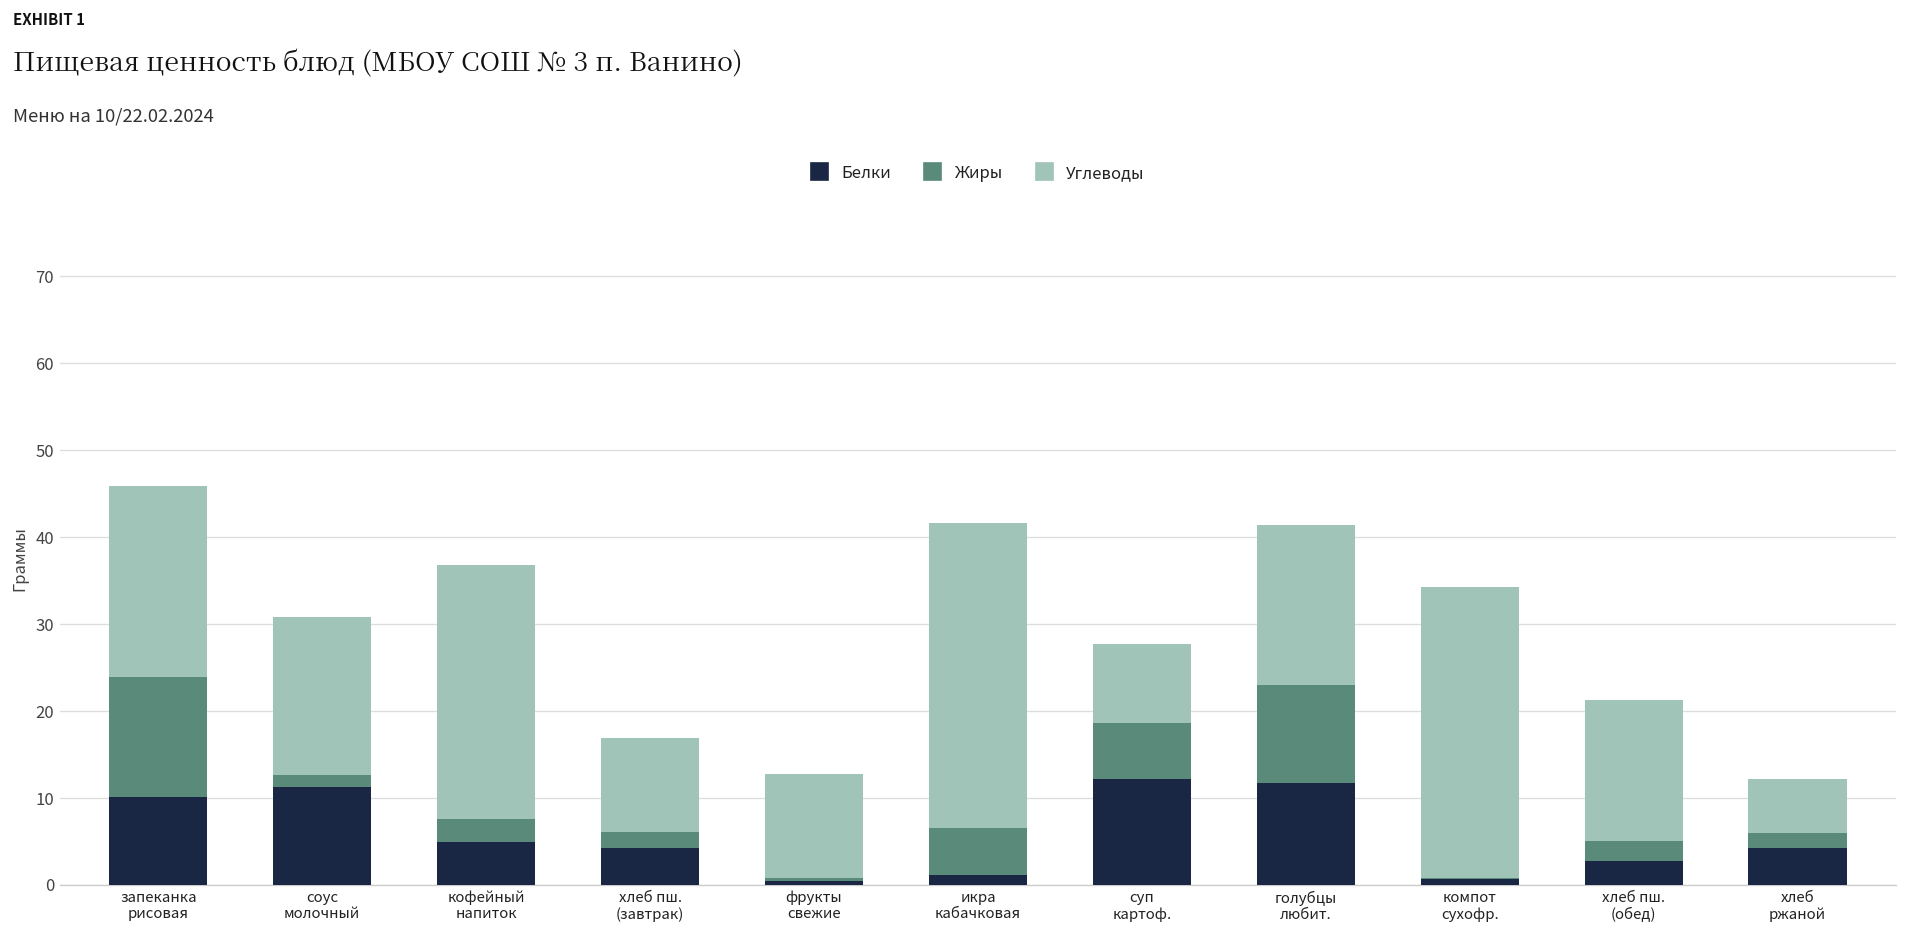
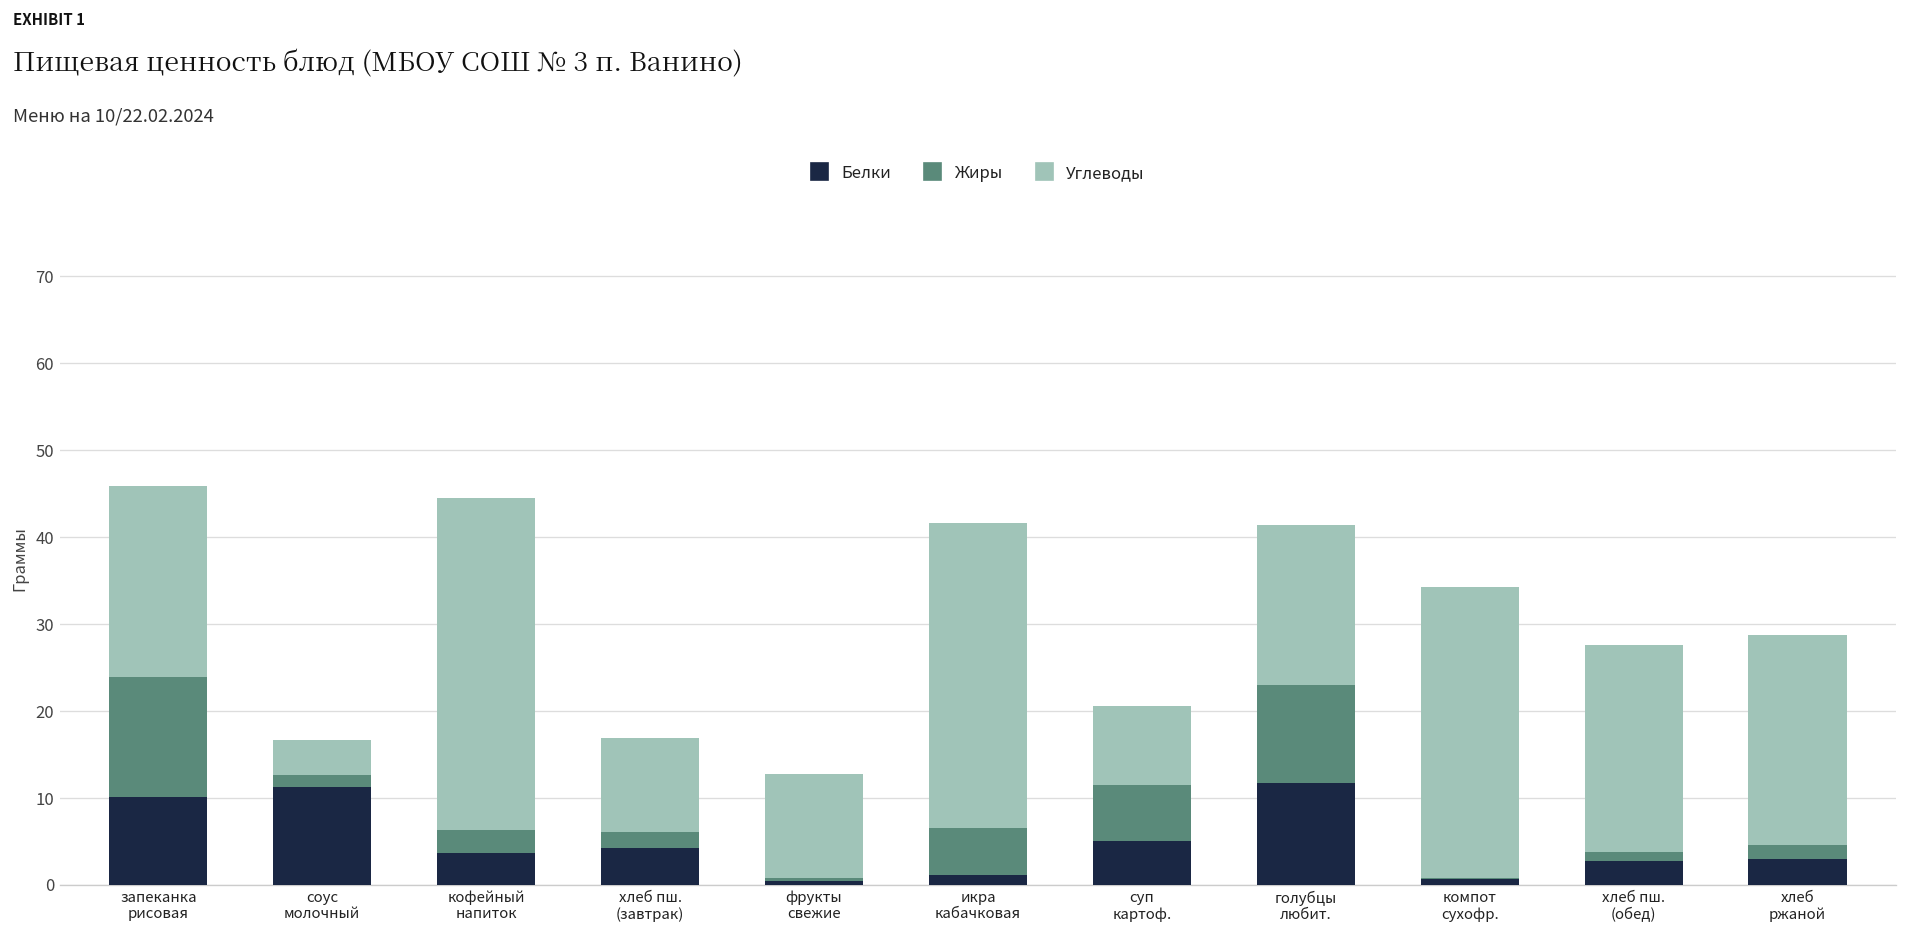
Углеводы, соус молочный: 18 -> 4
Белки, кофейный напиток: 5 -> 4
Углеводы, кофейный напиток: 29 -> 38
Белки, суп картоф.: 12 -> 5
Жиры, хлеб пш. (обед): 2 -> 1
Углеводы, хлеб пш. (обед): 16 -> 24
Белки, хлеб ржаной: 4 -> 3
Углеводы, хлеб ржаной: 6 -> 24
